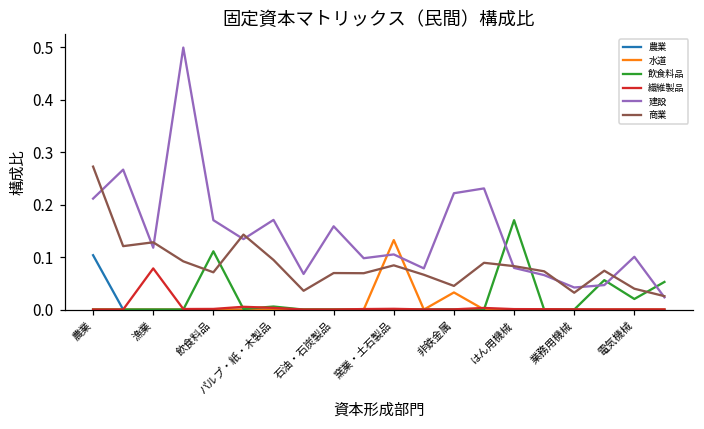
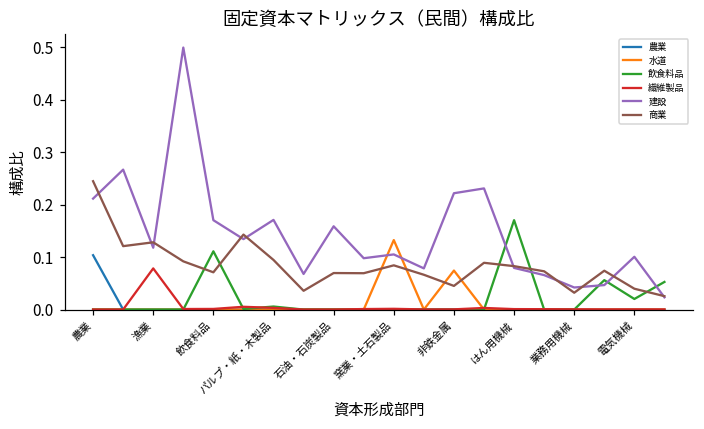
商業, 農業: 0.27 -> 0.24
水道, 非鉄金属: 0.03 -> 0.07
